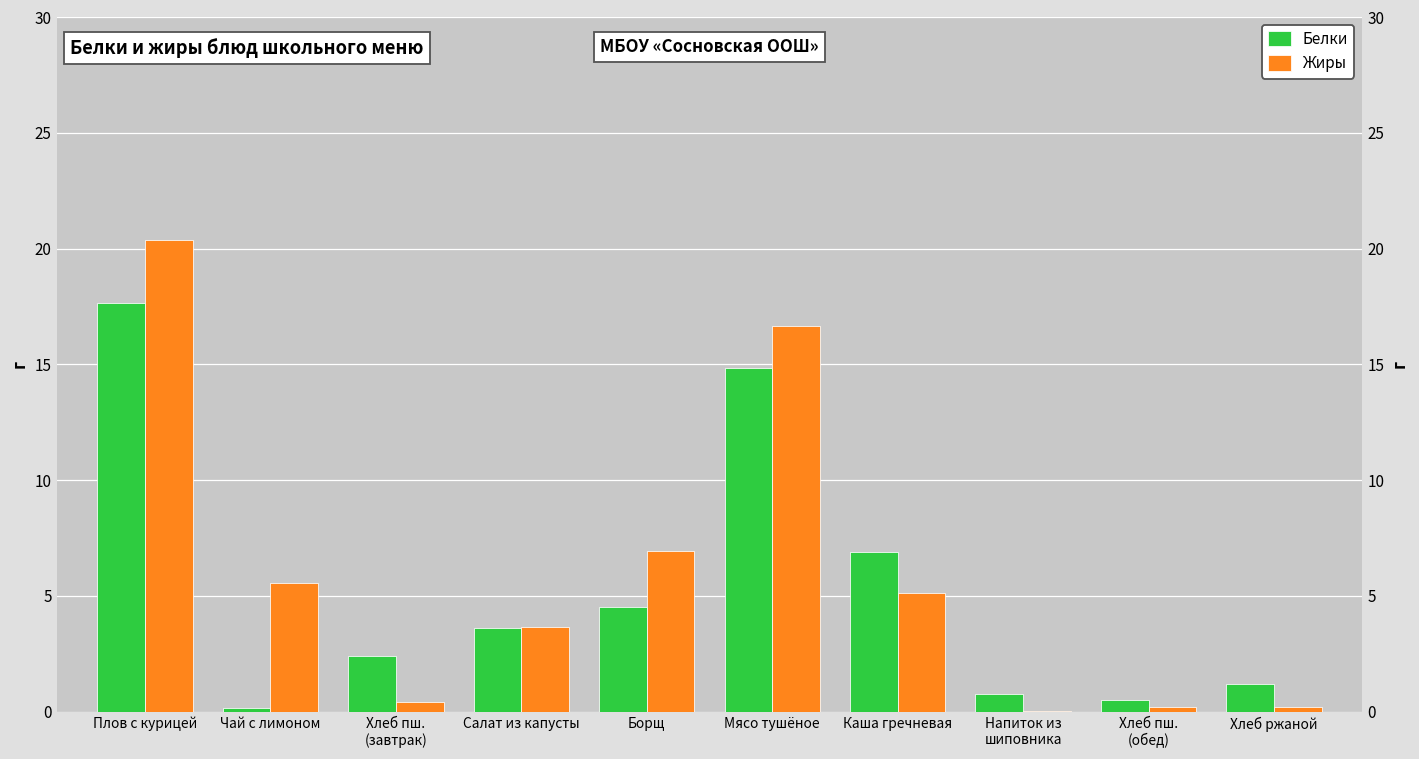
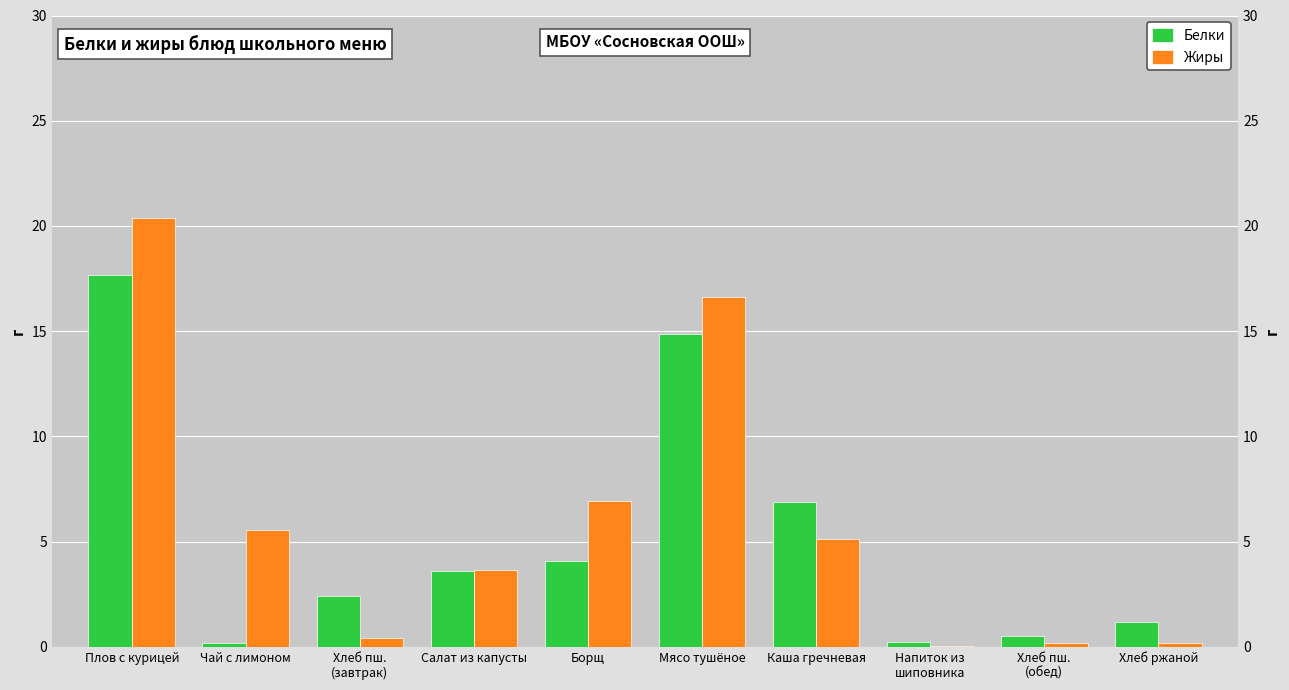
Белки, Борщ: 4.5 -> 4.1
Белки, Напиток из шиповника: 0.8 -> 0.2
